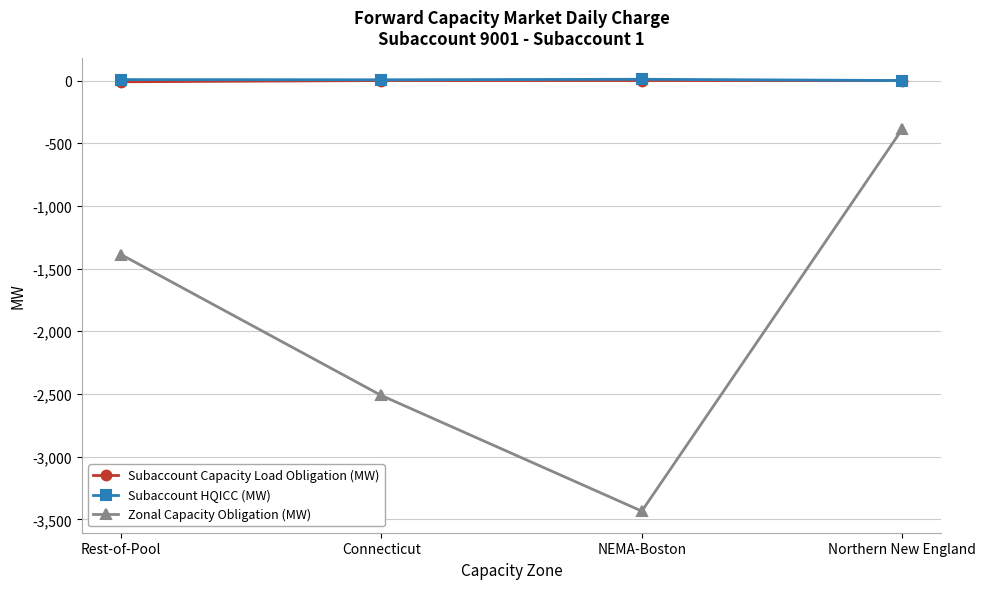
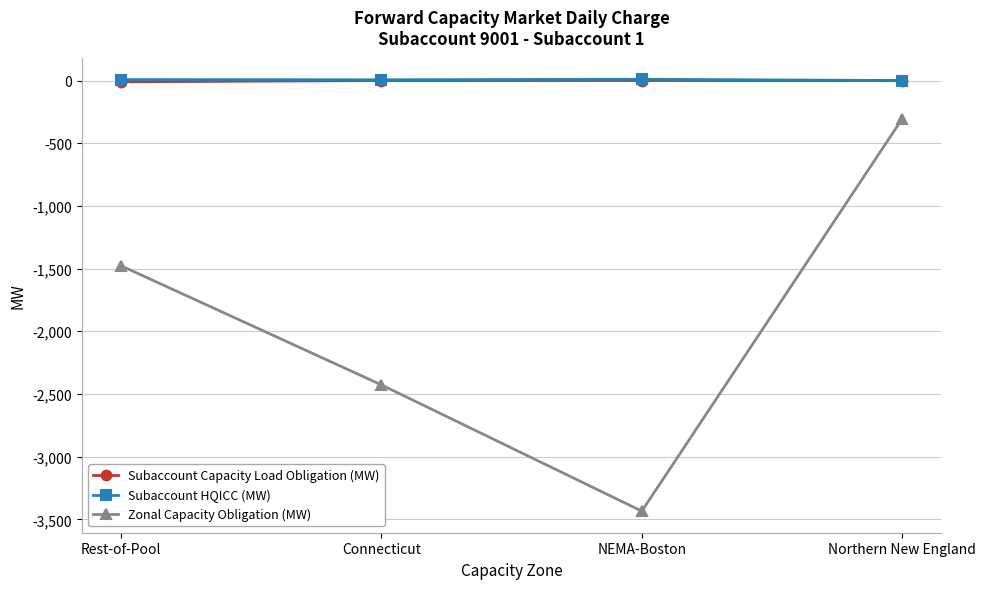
Zonal Capacity Obligation (MW), Rest-of-Pool: -1,390 -> -1,480
Zonal Capacity Obligation (MW), Connecticut: -2,510 -> -2,430
Zonal Capacity Obligation (MW), Northern New England: -390 -> -300
